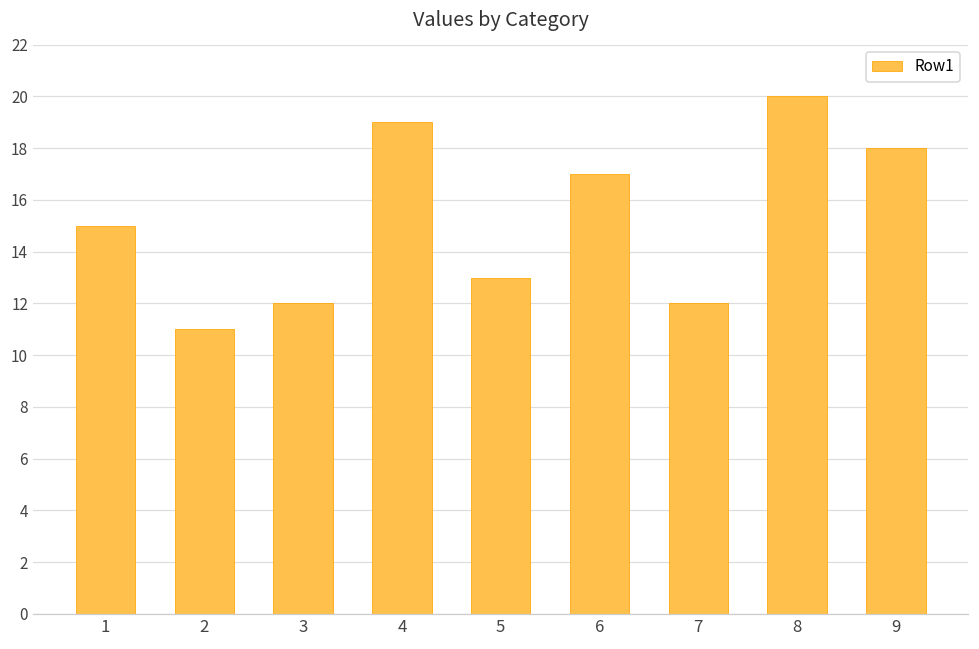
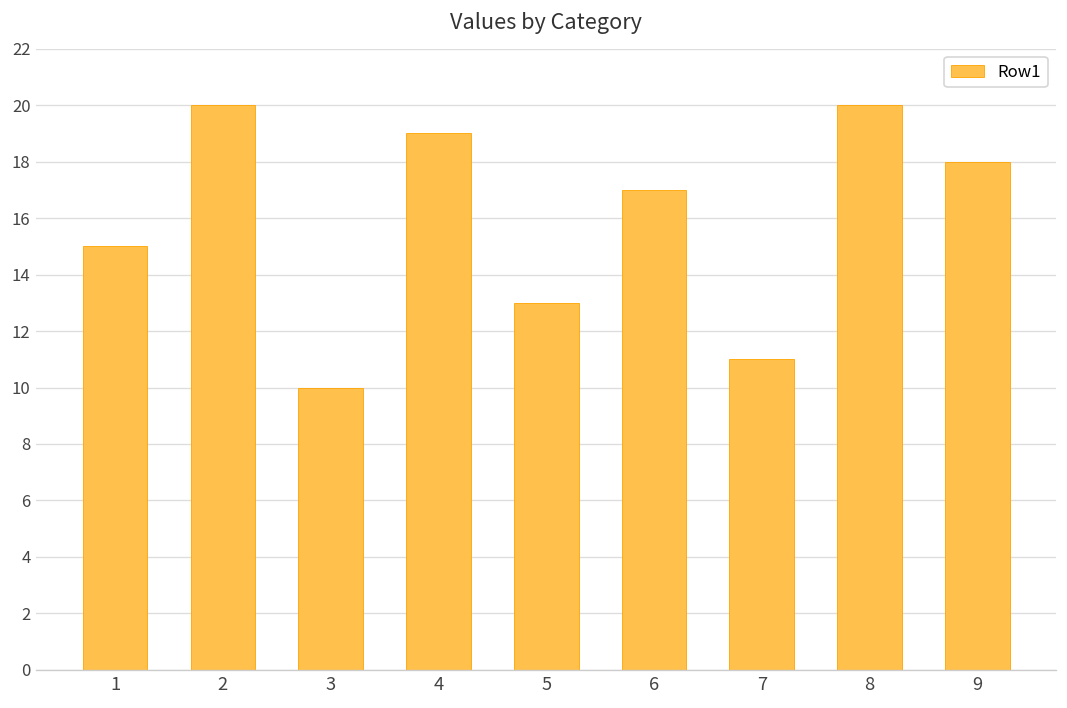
2: 11 -> 20
3: 12 -> 10
7: 12 -> 11
